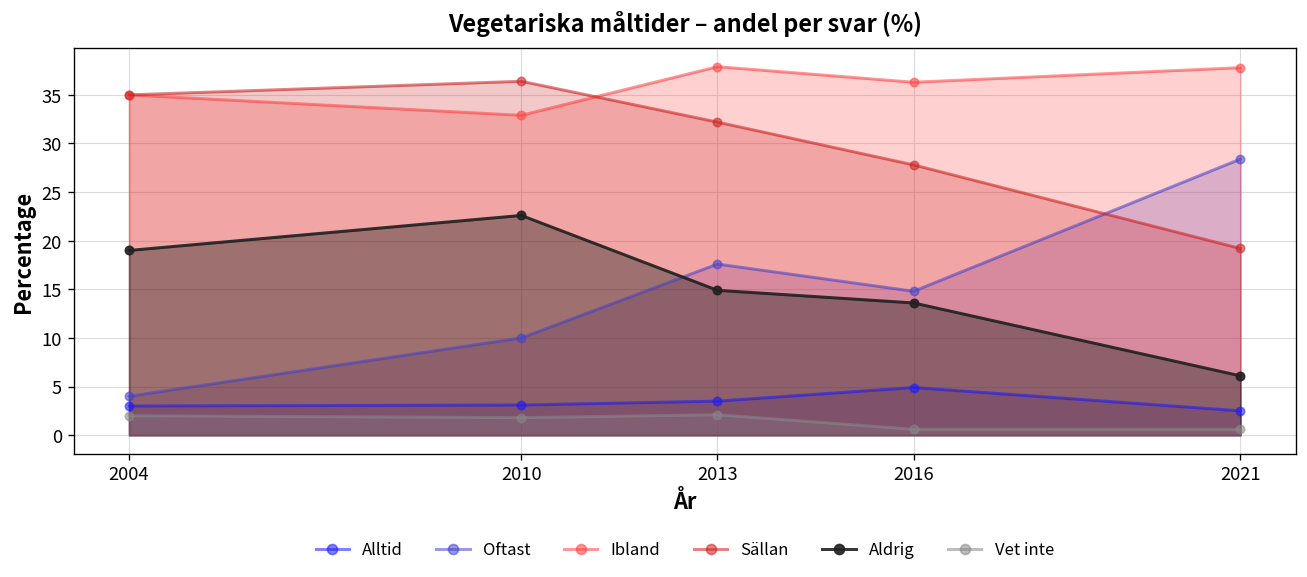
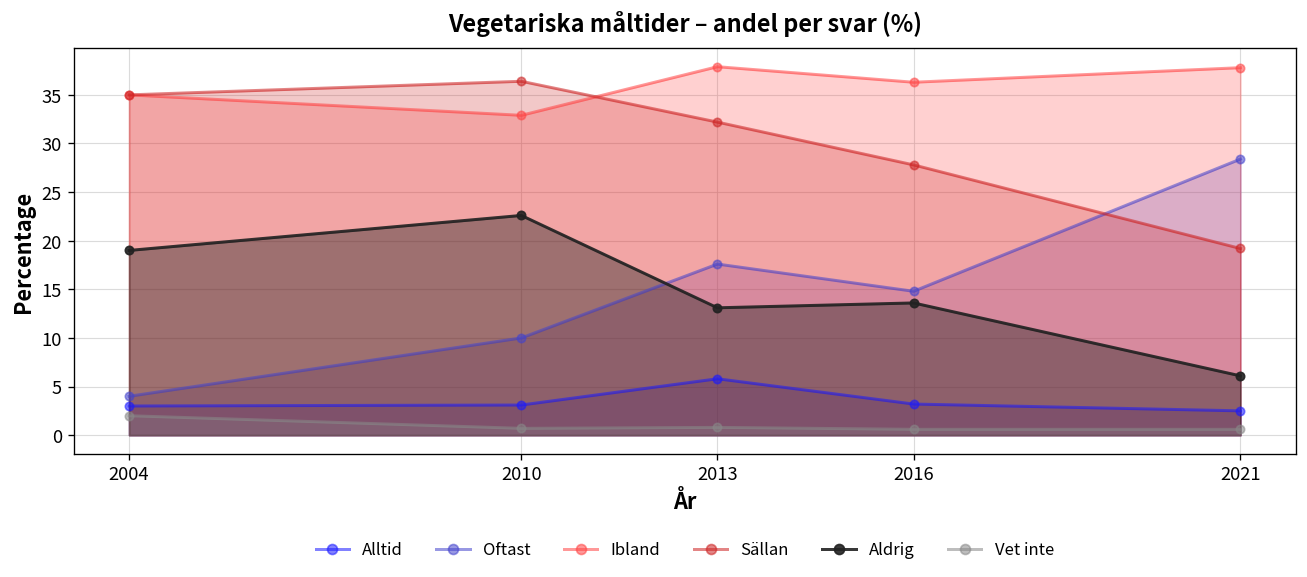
Vet inte, 2010: 2 -> 1
Alltid, 2013: 4 -> 6
Aldrig, 2013: 15 -> 13
Vet inte, 2013: 2 -> 1
Alltid, 2016: 5 -> 3
